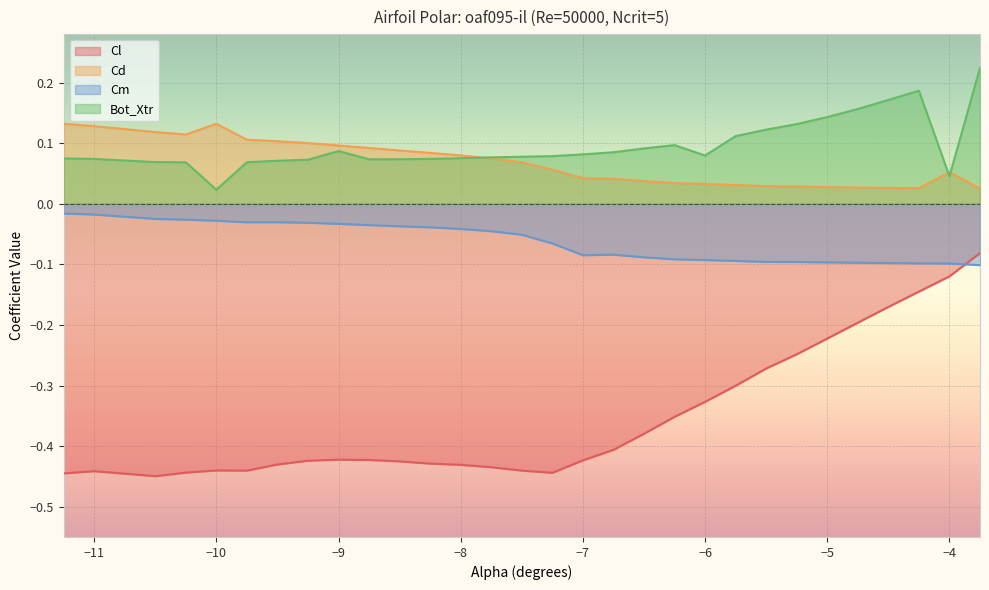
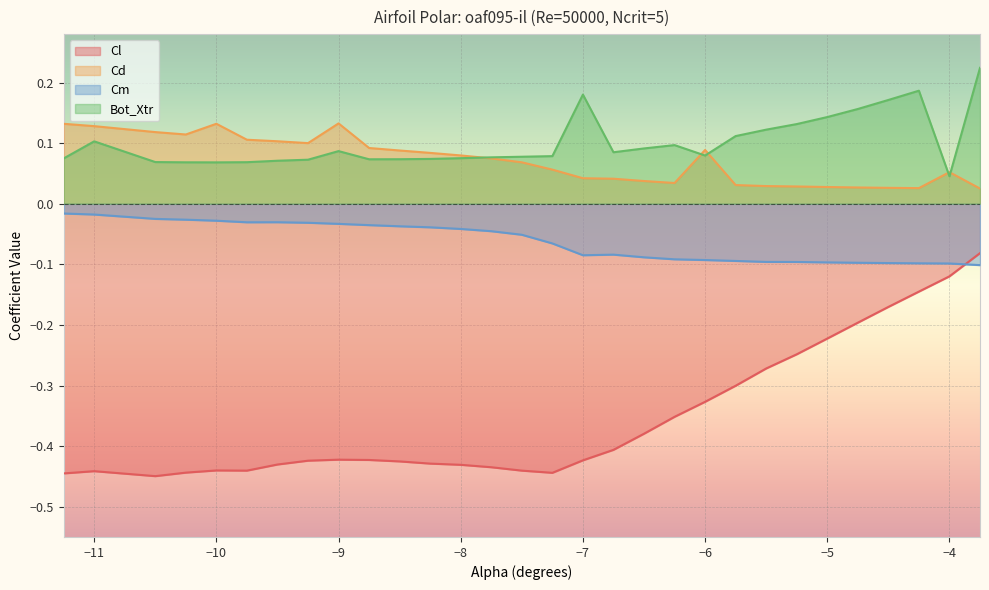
Bot_Xtr, −11: 0.07 -> 0.10
Bot_Xtr, −10: 0.02 -> 0.07
Cd, −9: 0.10 -> 0.13
Bot_Xtr, −7: 0.08 -> 0.18
Cd, −6: 0.03 -> 0.09
